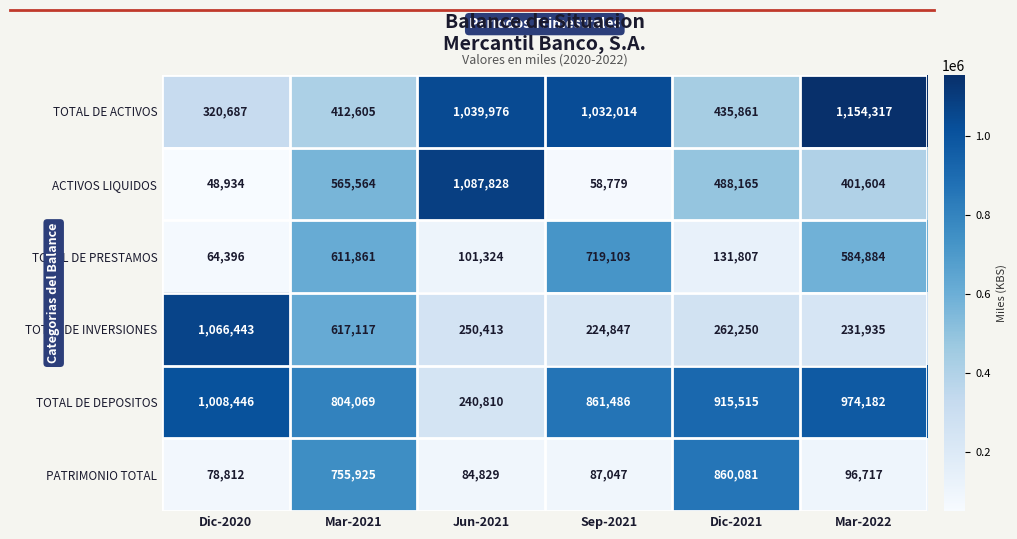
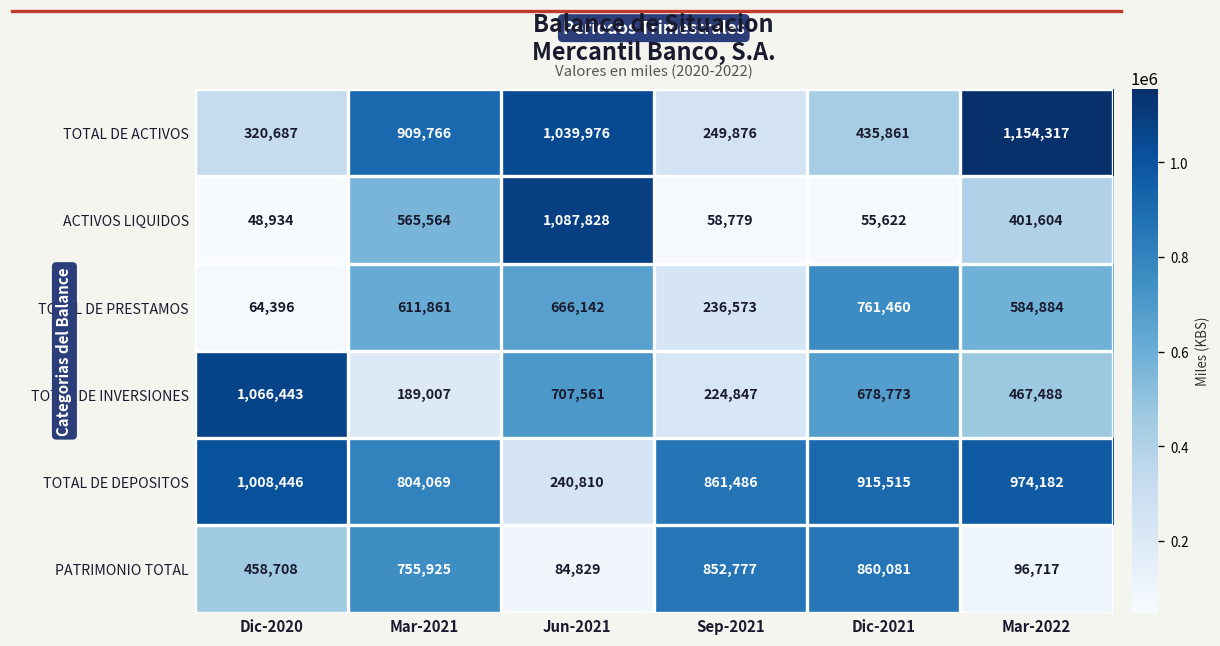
TOTAL DE ACTIVOS, Mar-2021: 412,605 -> 909,766
TOTAL DE ACTIVOS, Sep-2021: 1,032,014 -> 249,876
ACTIVOS LIQUIDOS, Dic-2021: 488,165 -> 55,622
TOTAL DE PRESTAMOS, Jun-2021: 101,324 -> 666,142
TOTAL DE PRESTAMOS, Sep-2021: 719,103 -> 236,573
TOTAL DE PRESTAMOS, Dic-2021: 131,807 -> 761,460
TOTAL DE INVERSIONES, Mar-2021: 617,117 -> 189,007
TOTAL DE INVERSIONES, Jun-2021: 250,413 -> 707,561
TOTAL DE INVERSIONES, Dic-2021: 262,250 -> 678,773
TOTAL DE INVERSIONES, Mar-2022: 231,935 -> 467,488
PATRIMONIO TOTAL, Dic-2020: 78,812 -> 458,708
PATRIMONIO TOTAL, Sep-2021: 87,047 -> 852,777
